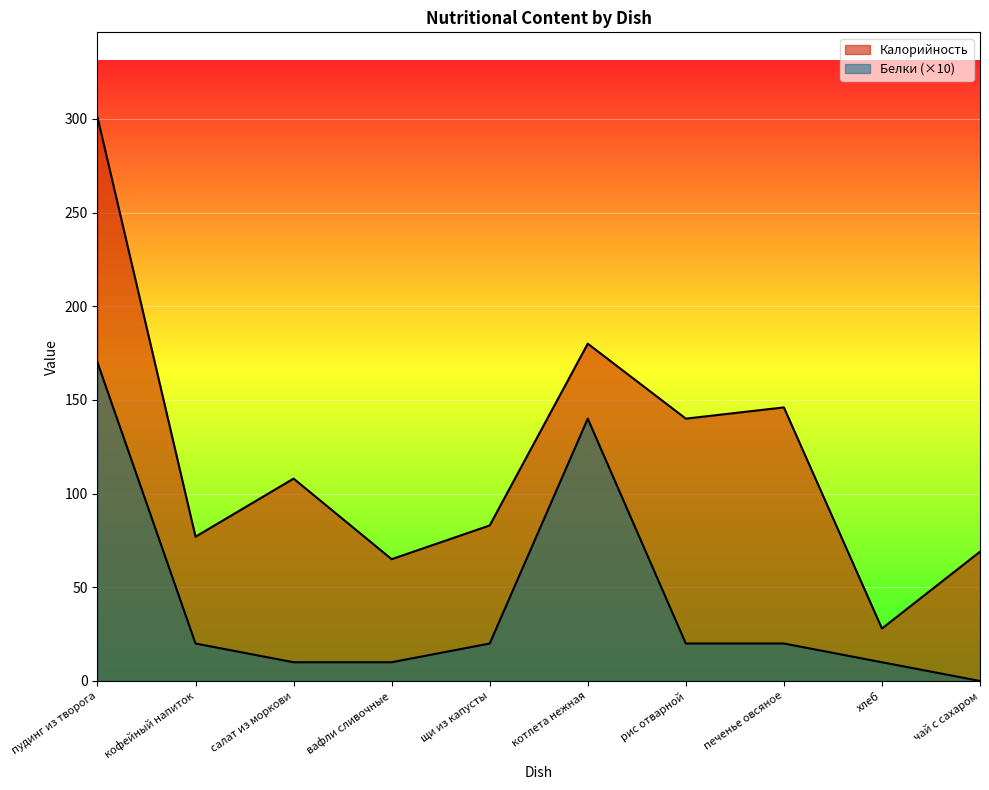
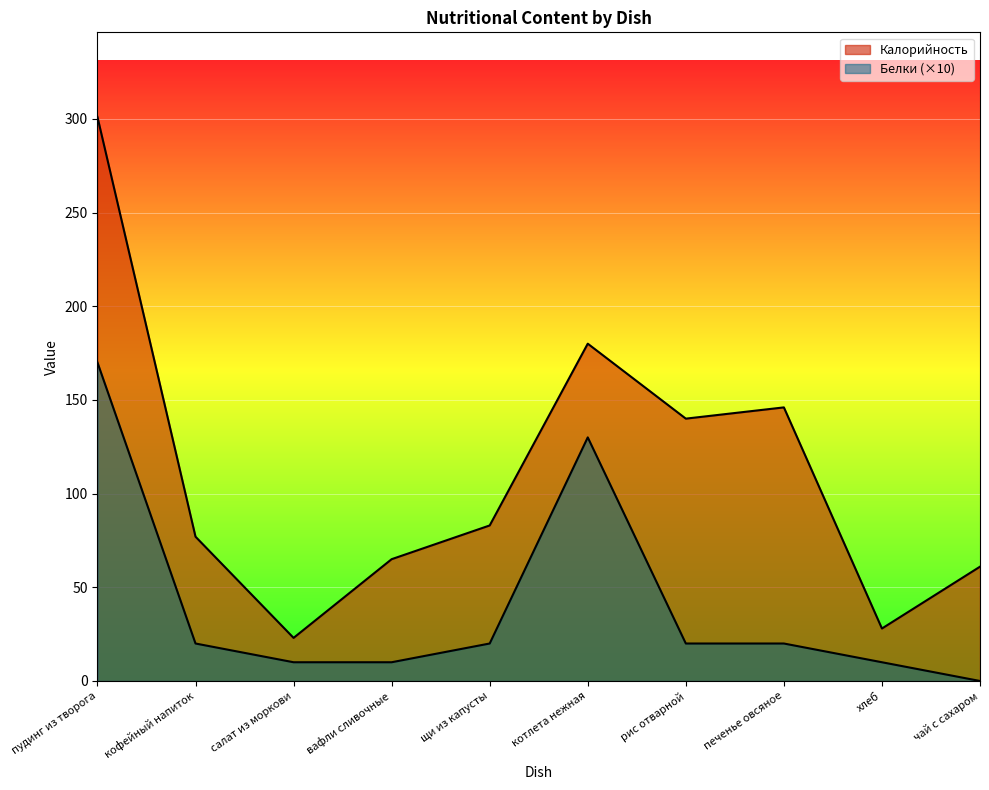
Калорийность, салат из моркови: 108 -> 23
Белки (×10), котлета нежная: 140 -> 130
Калорийность, чай с сахаром: 69 -> 61
